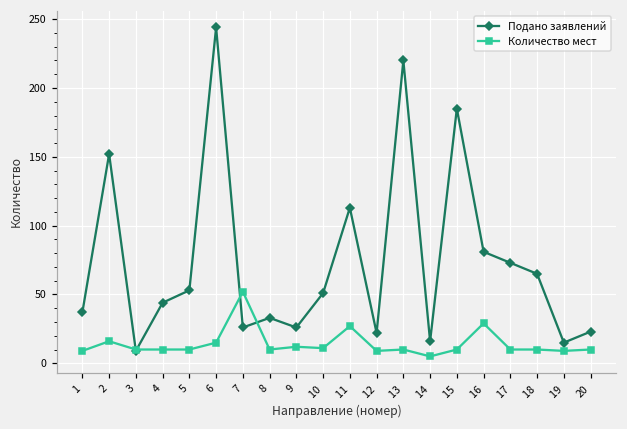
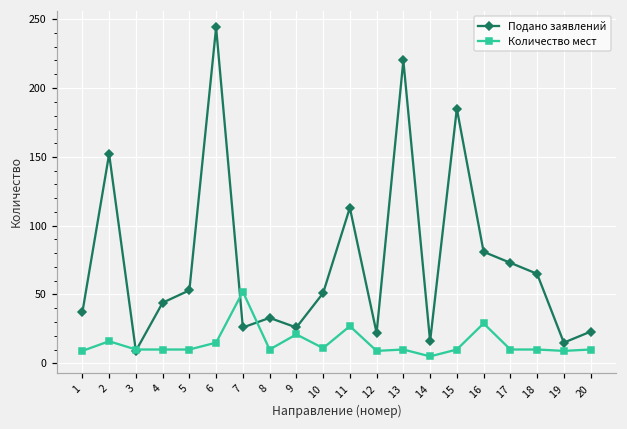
Количество мест, 9: 12 -> 21
